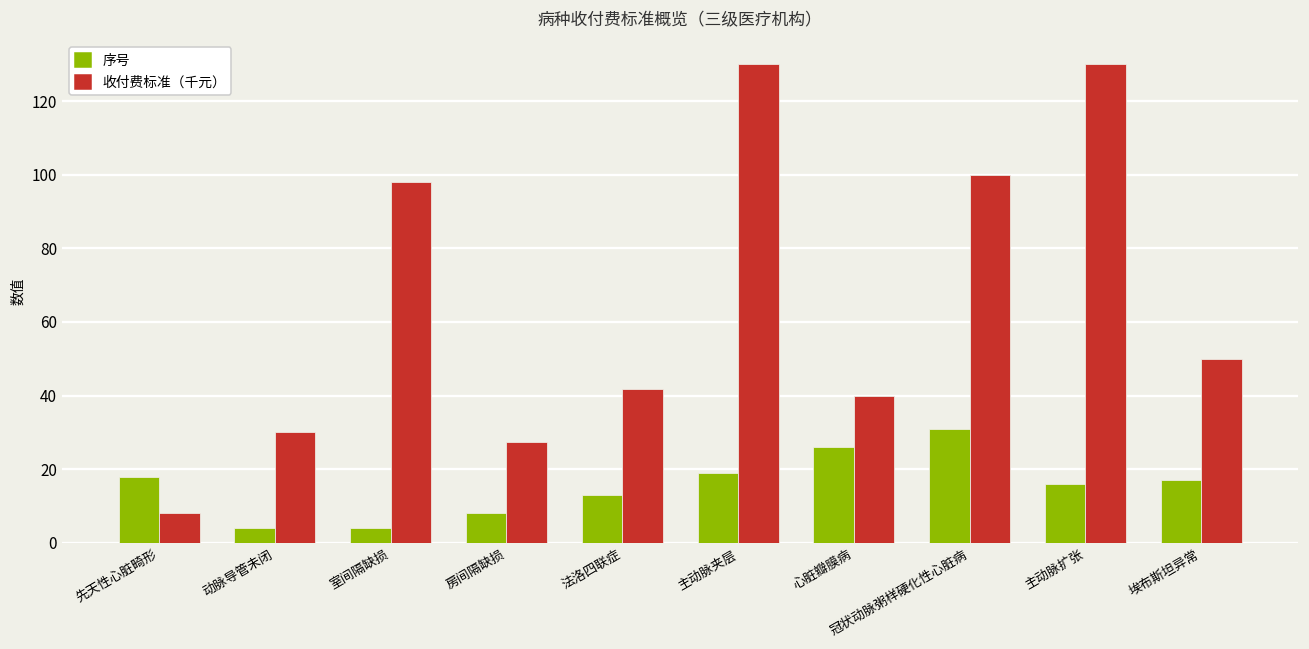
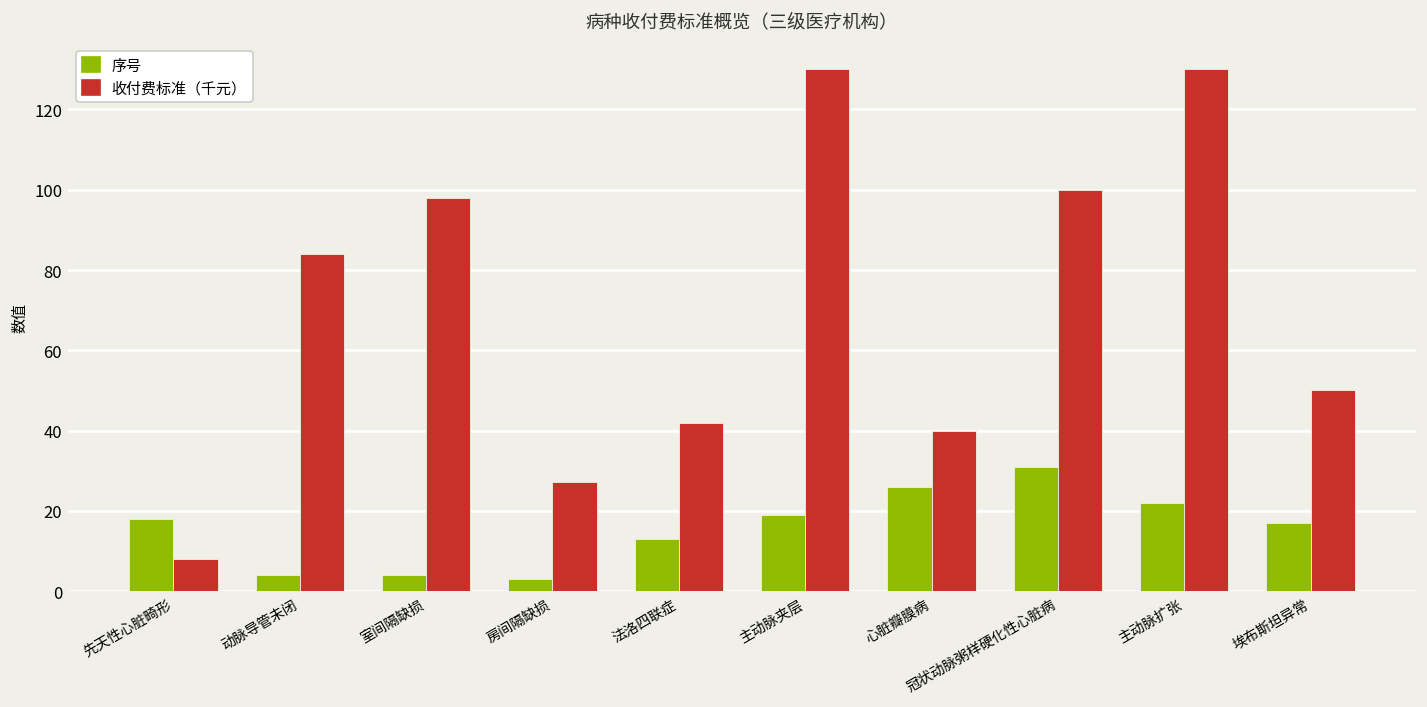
收付费标准（千元）, 动脉导管未闭: 30 -> 84
序号, 房间隔缺损: 8 -> 3
序号, 主动脉扩张: 16 -> 22
